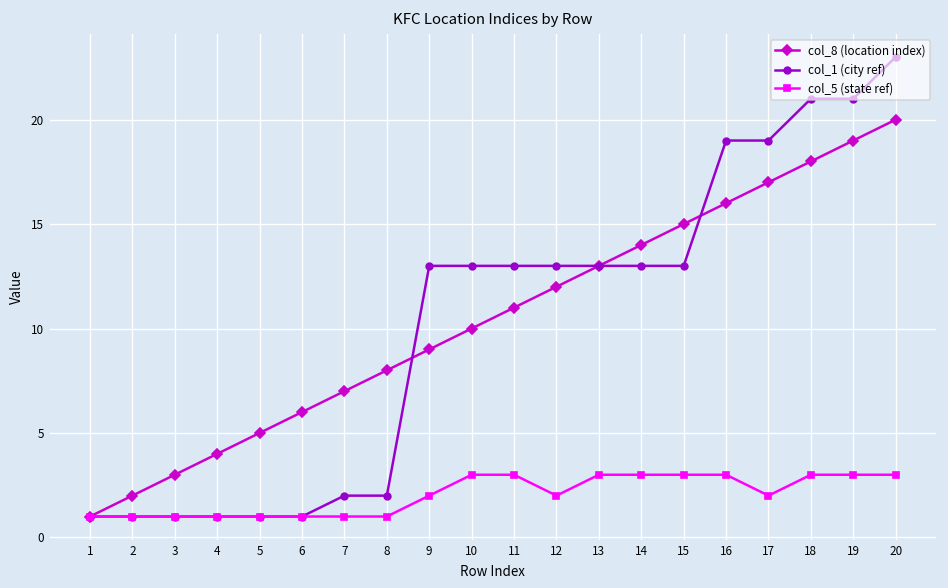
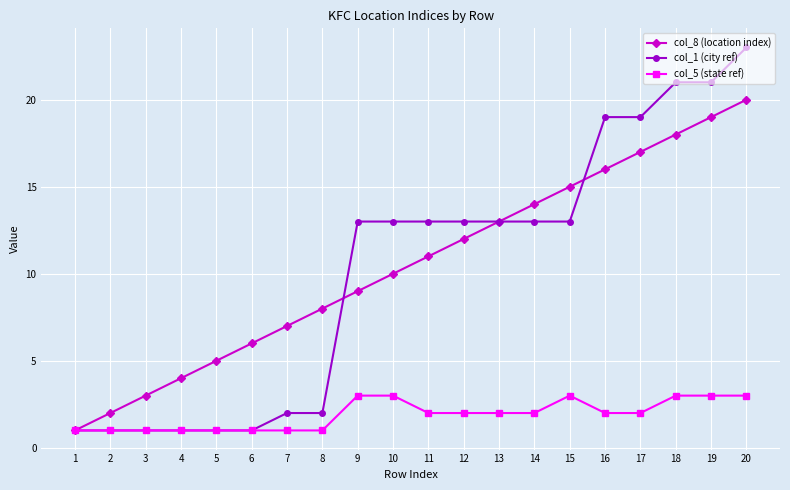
col_5 (state ref), 9: 2 -> 3
col_5 (state ref), 11: 3 -> 2
col_5 (state ref), 13: 3 -> 2
col_5 (state ref), 14: 3 -> 2
col_5 (state ref), 16: 3 -> 2
